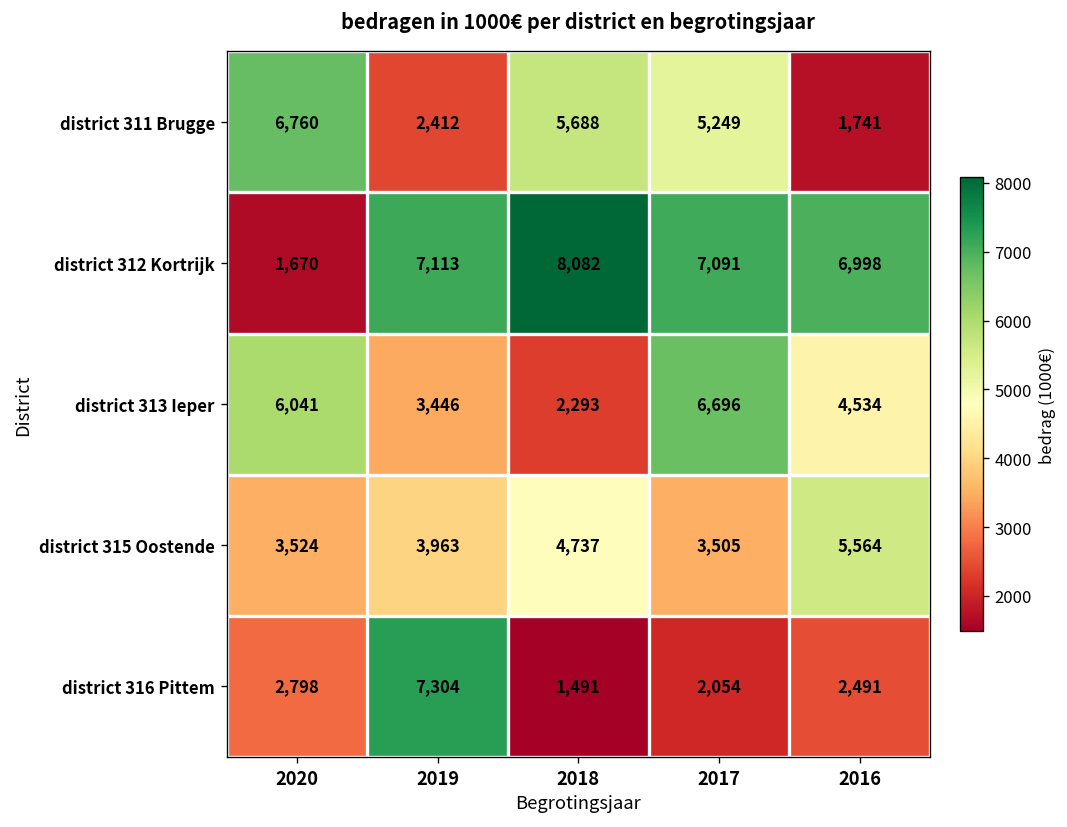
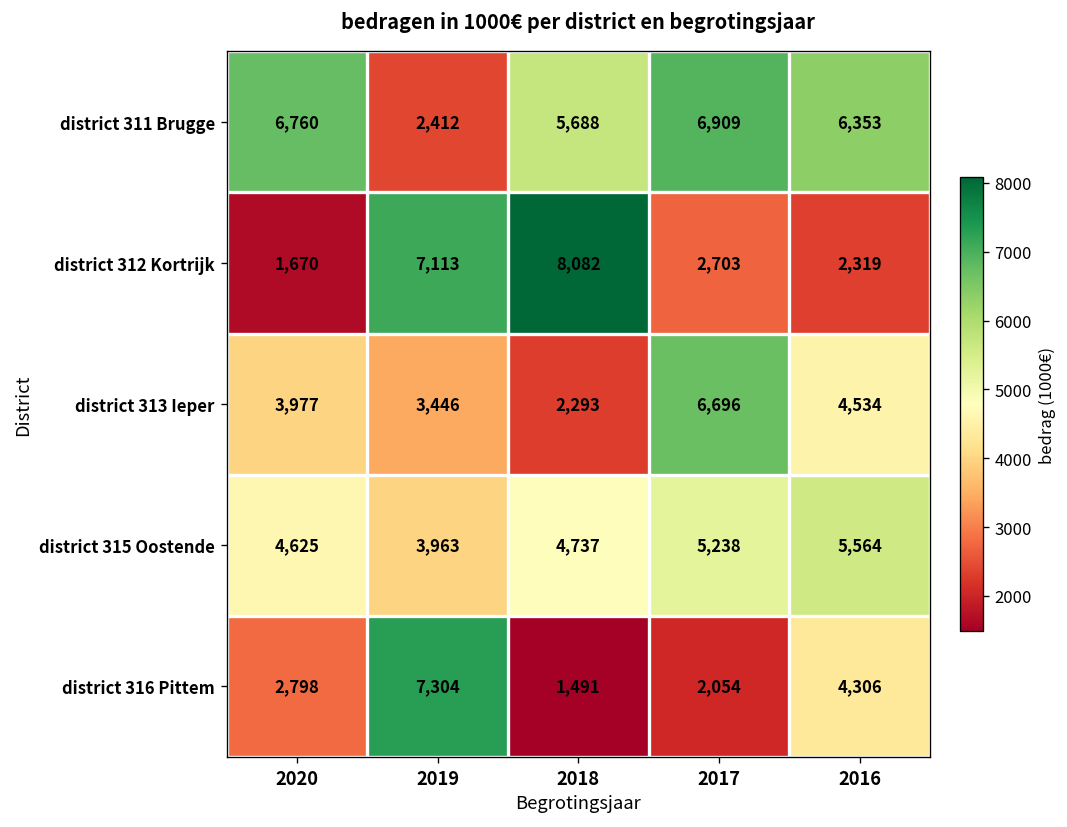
district 311 Brugge, 2017: 5,249 -> 6,909
district 311 Brugge, 2016: 1,741 -> 6,353
district 312 Kortrijk, 2017: 7,091 -> 2,703
district 312 Kortrijk, 2016: 6,998 -> 2,319
district 313 Ieper, 2020: 6,041 -> 3,977
district 315 Oostende, 2020: 3,524 -> 4,625
district 315 Oostende, 2017: 3,505 -> 5,238
district 316 Pittem, 2016: 2,491 -> 4,306
